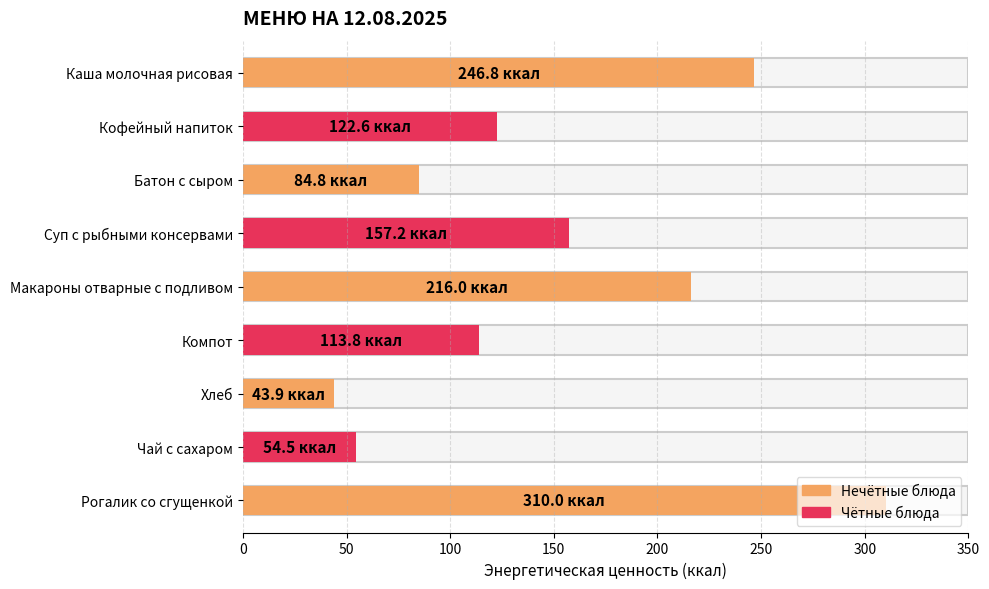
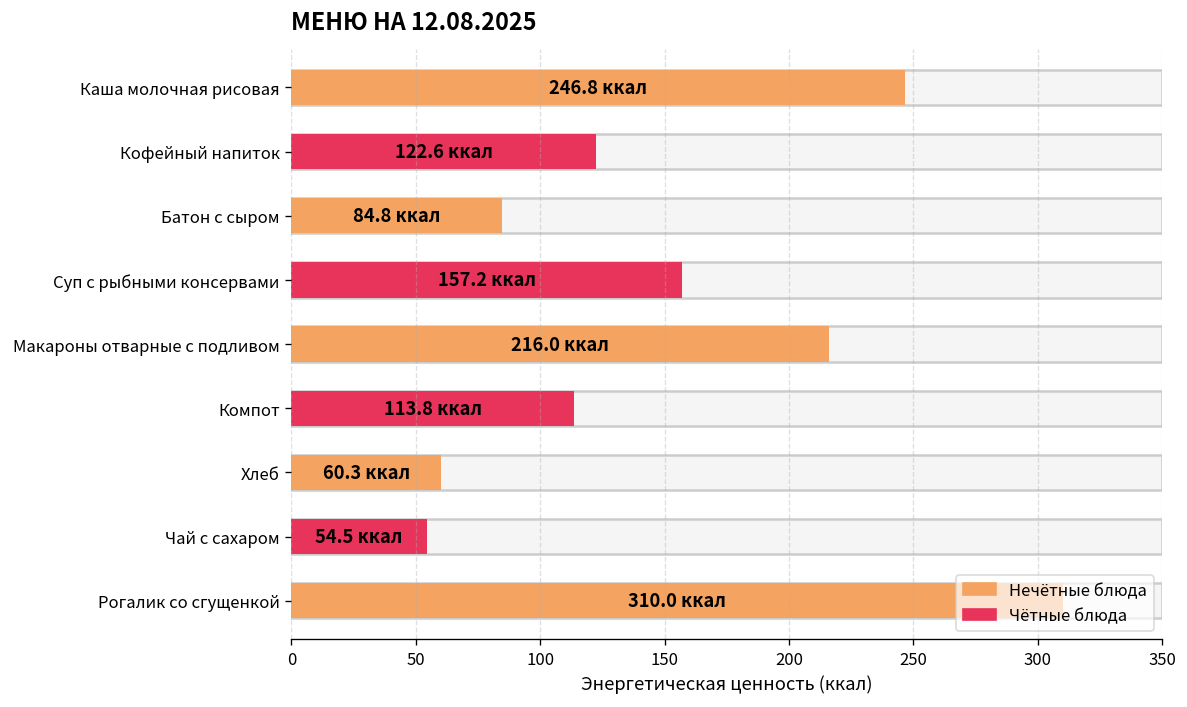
Хлеб: 43.9 -> 60.3
